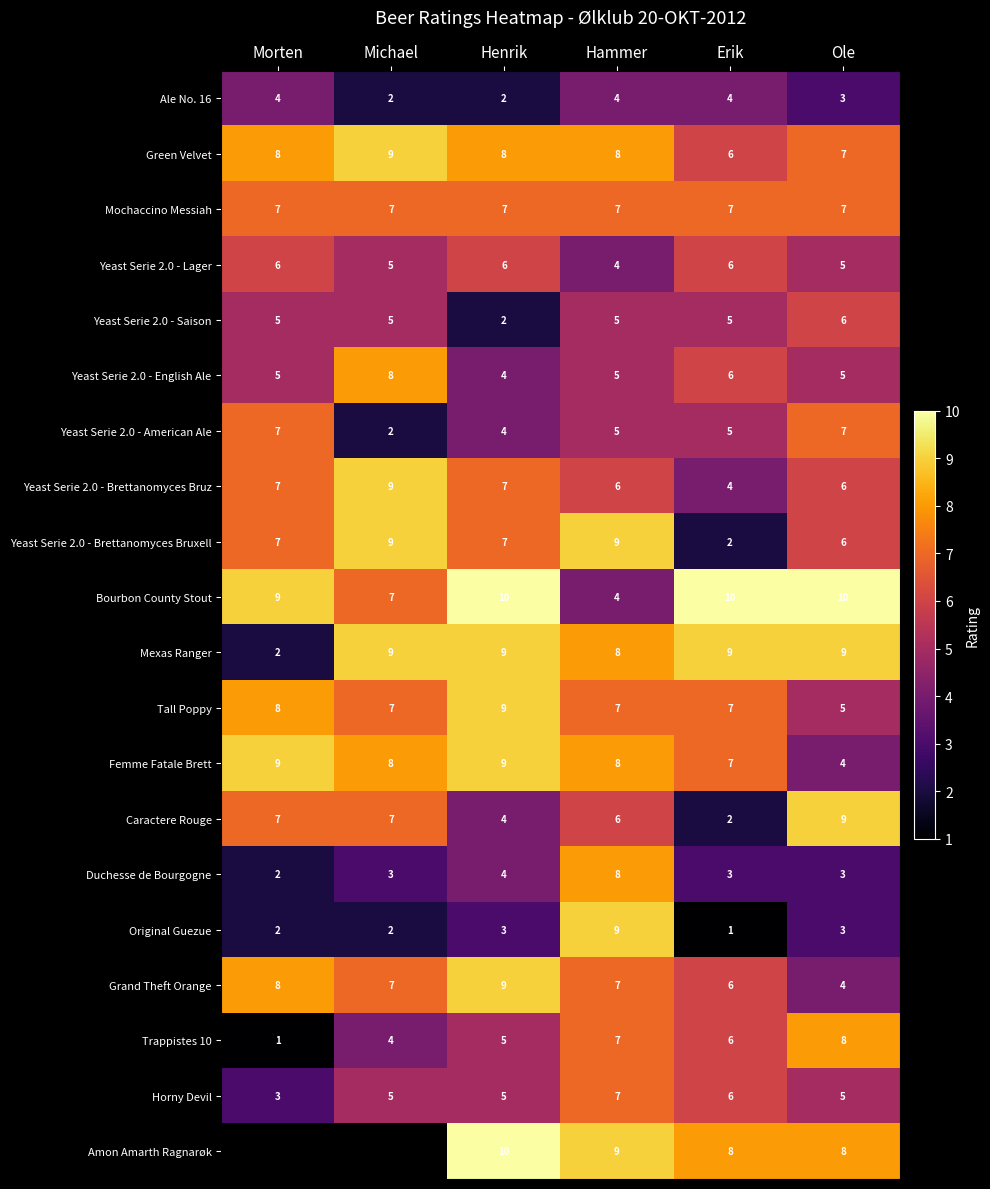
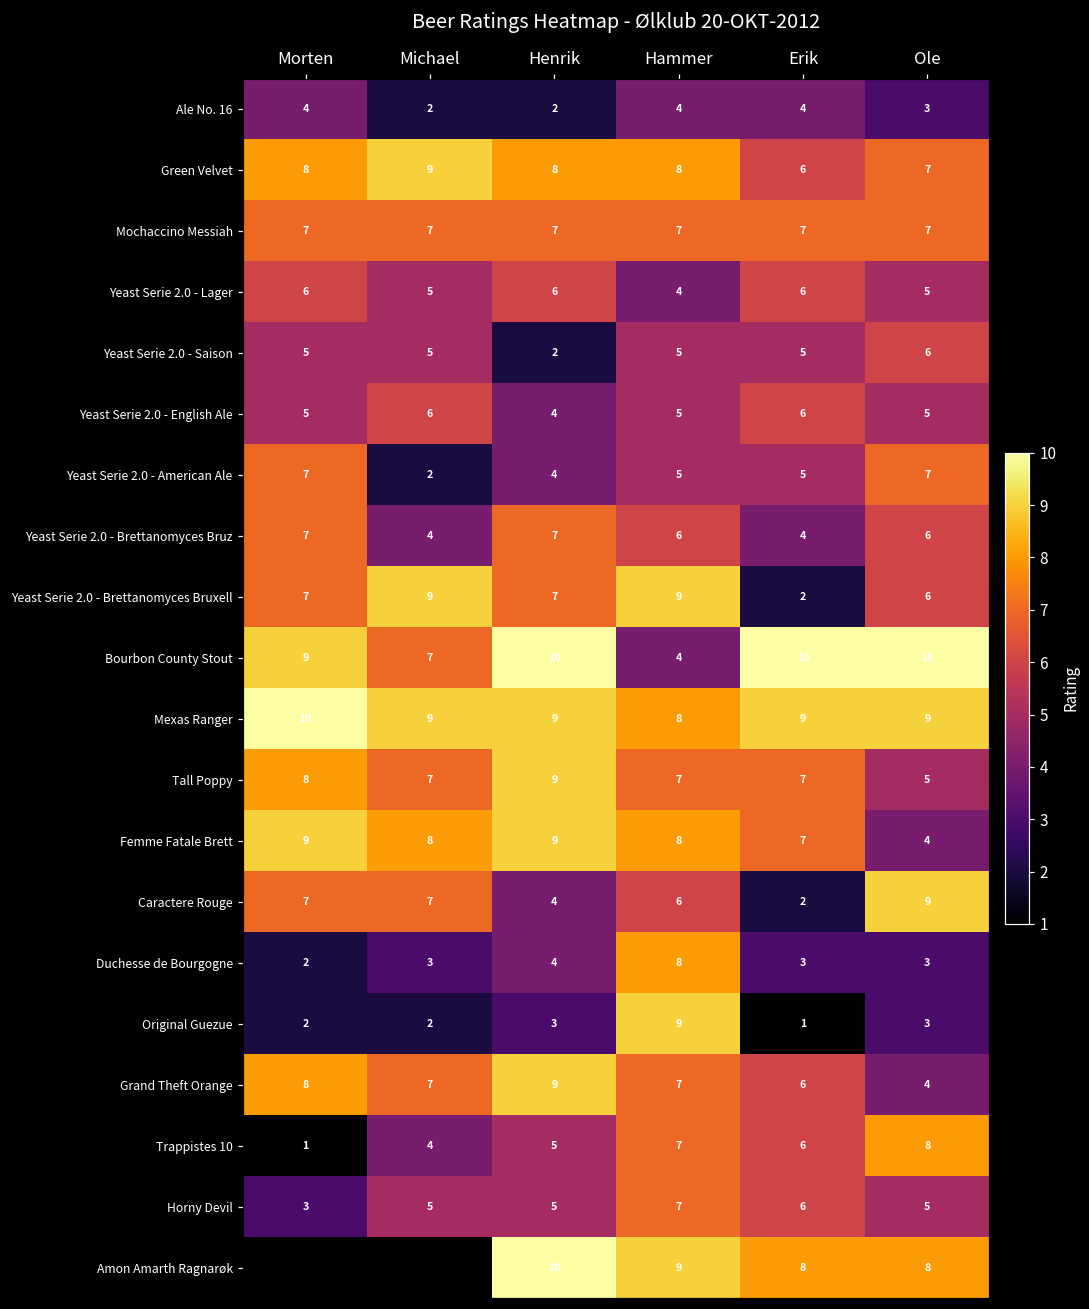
Yeast Serie 2.0 - English Ale, Michael: 8 -> 6
Yeast Serie 2.0 - Brettanomyces Bruz, Michael: 9 -> 4
Mexas Ranger, Morten: 2 -> 10
